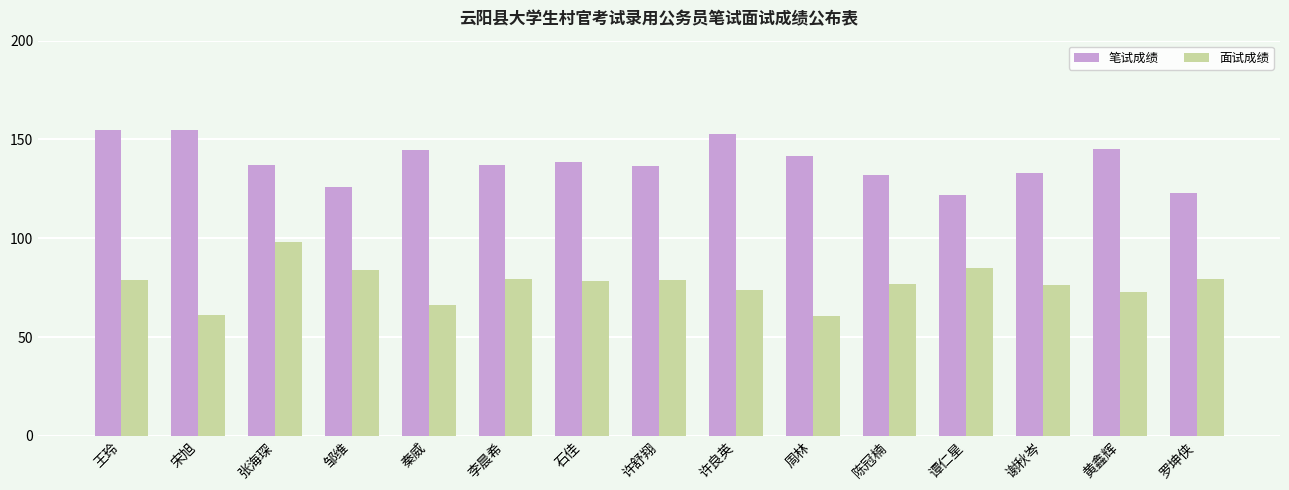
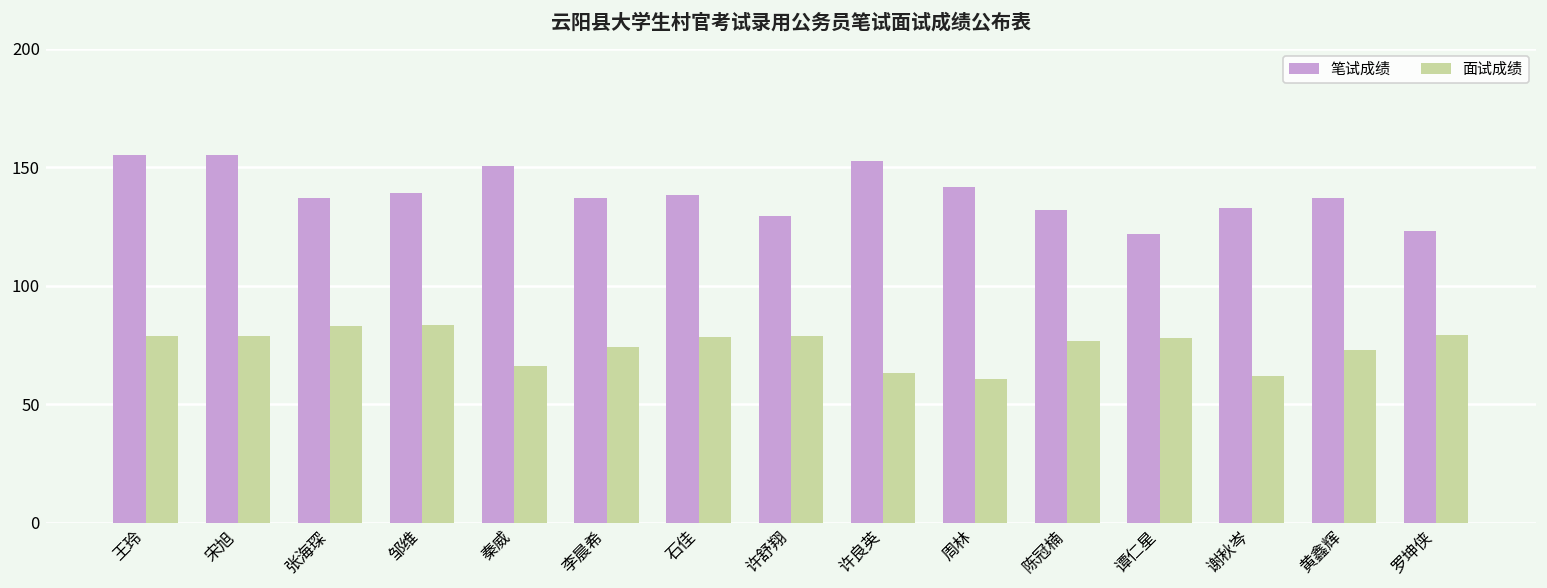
面试成绩, 宋旭: 61 -> 79
面试成绩, 张海琛: 98 -> 83
笔试成绩, 邹维: 126 -> 139
笔试成绩, 秦威: 145 -> 151
面试成绩, 李晨希: 80 -> 74
笔试成绩, 许舒翔: 137 -> 130
面试成绩, 许良英: 74 -> 63
面试成绩, 谭仁星: 85 -> 78
面试成绩, 谢秋岑: 76 -> 62
笔试成绩, 黄鑫辉: 145 -> 137
